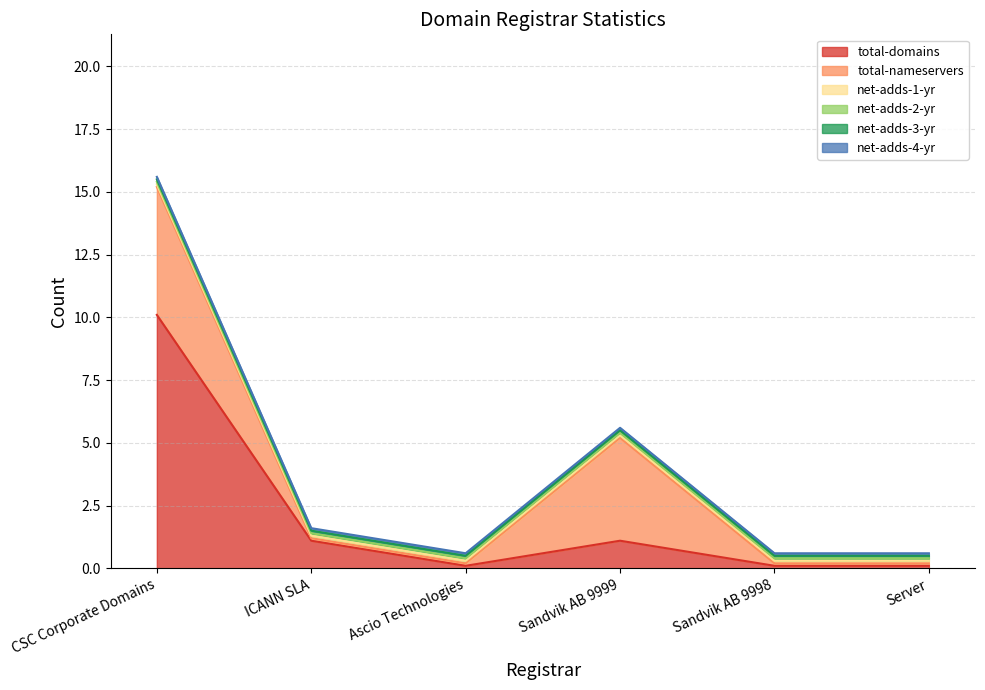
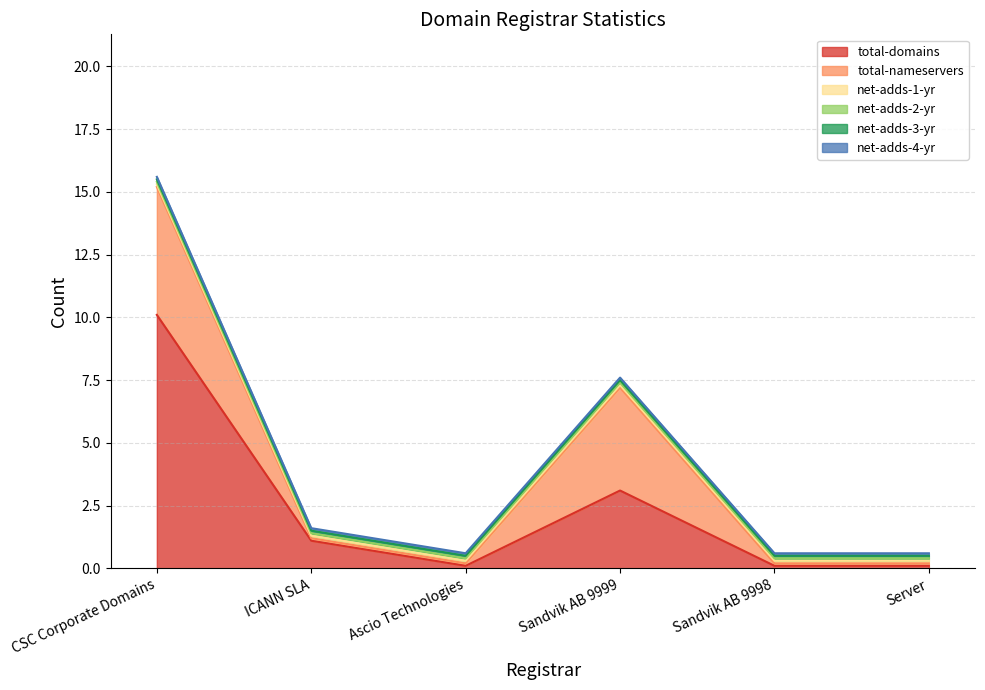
total-domains, Sandvik AB 9999: 1.1 -> 3.1
